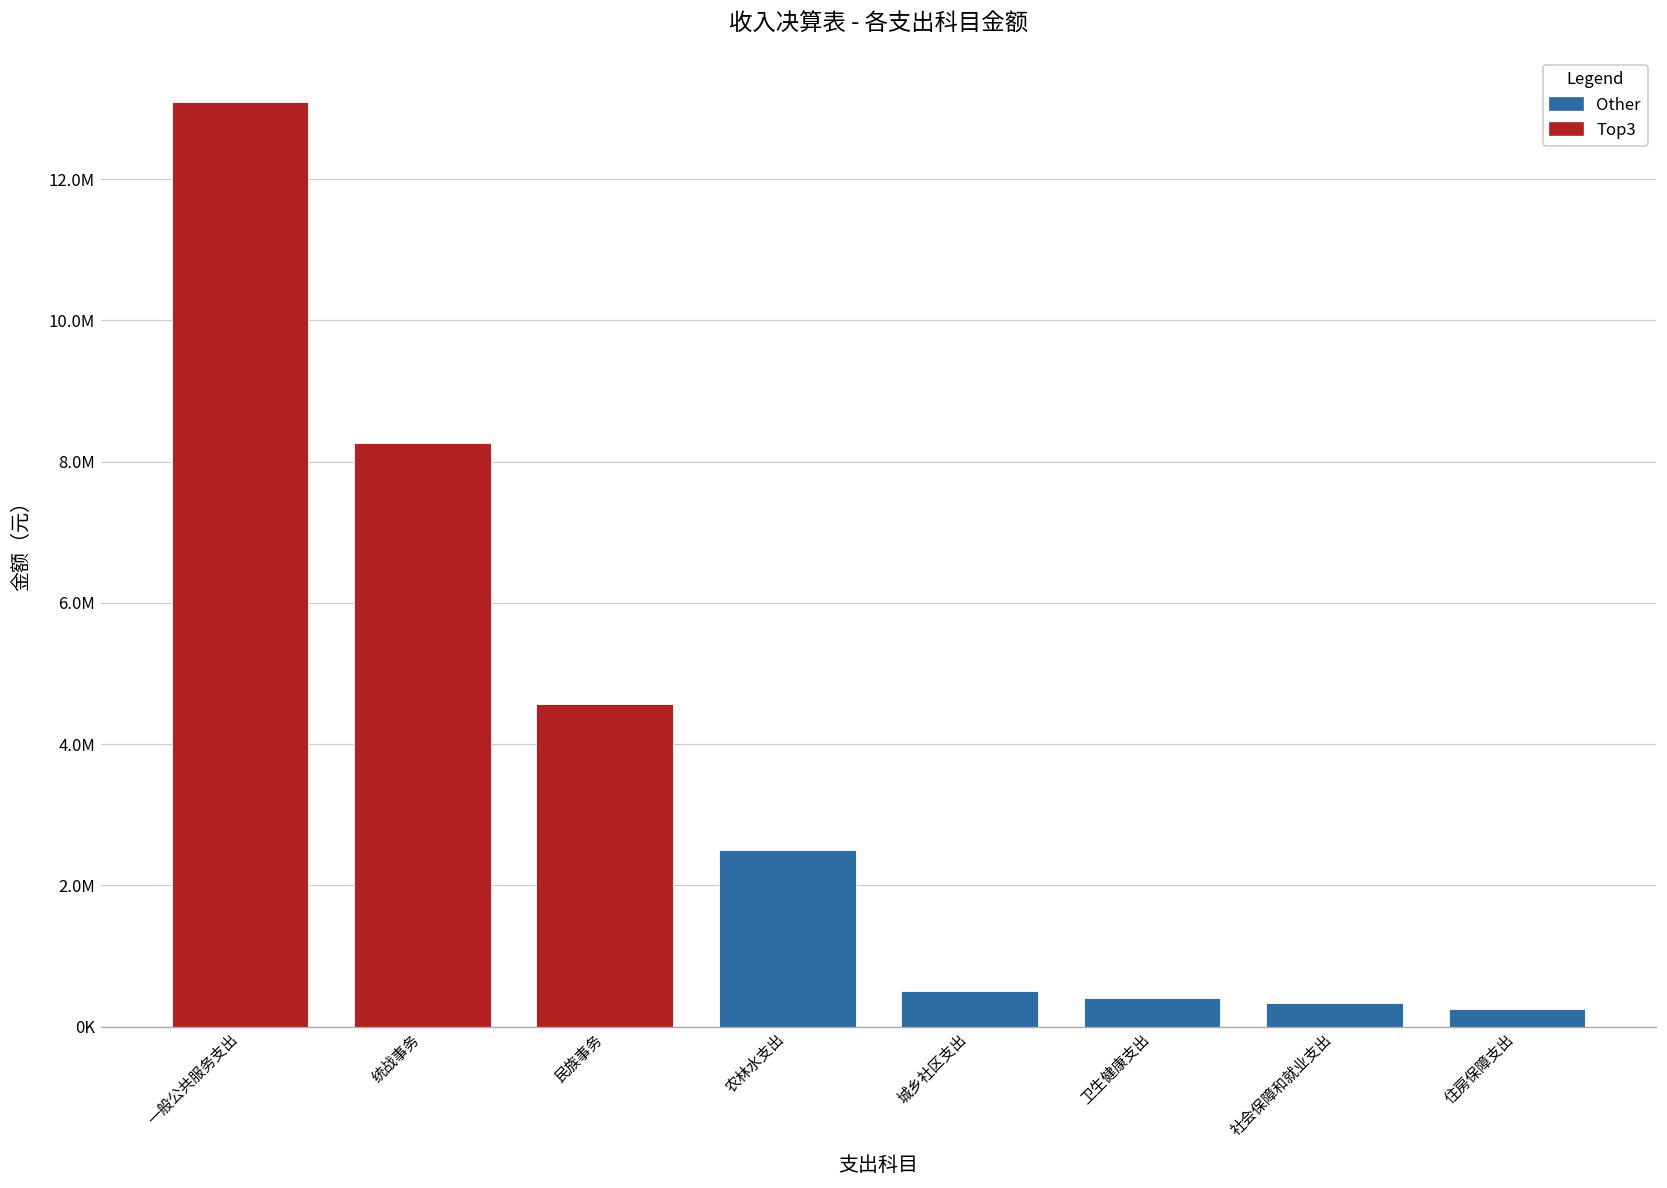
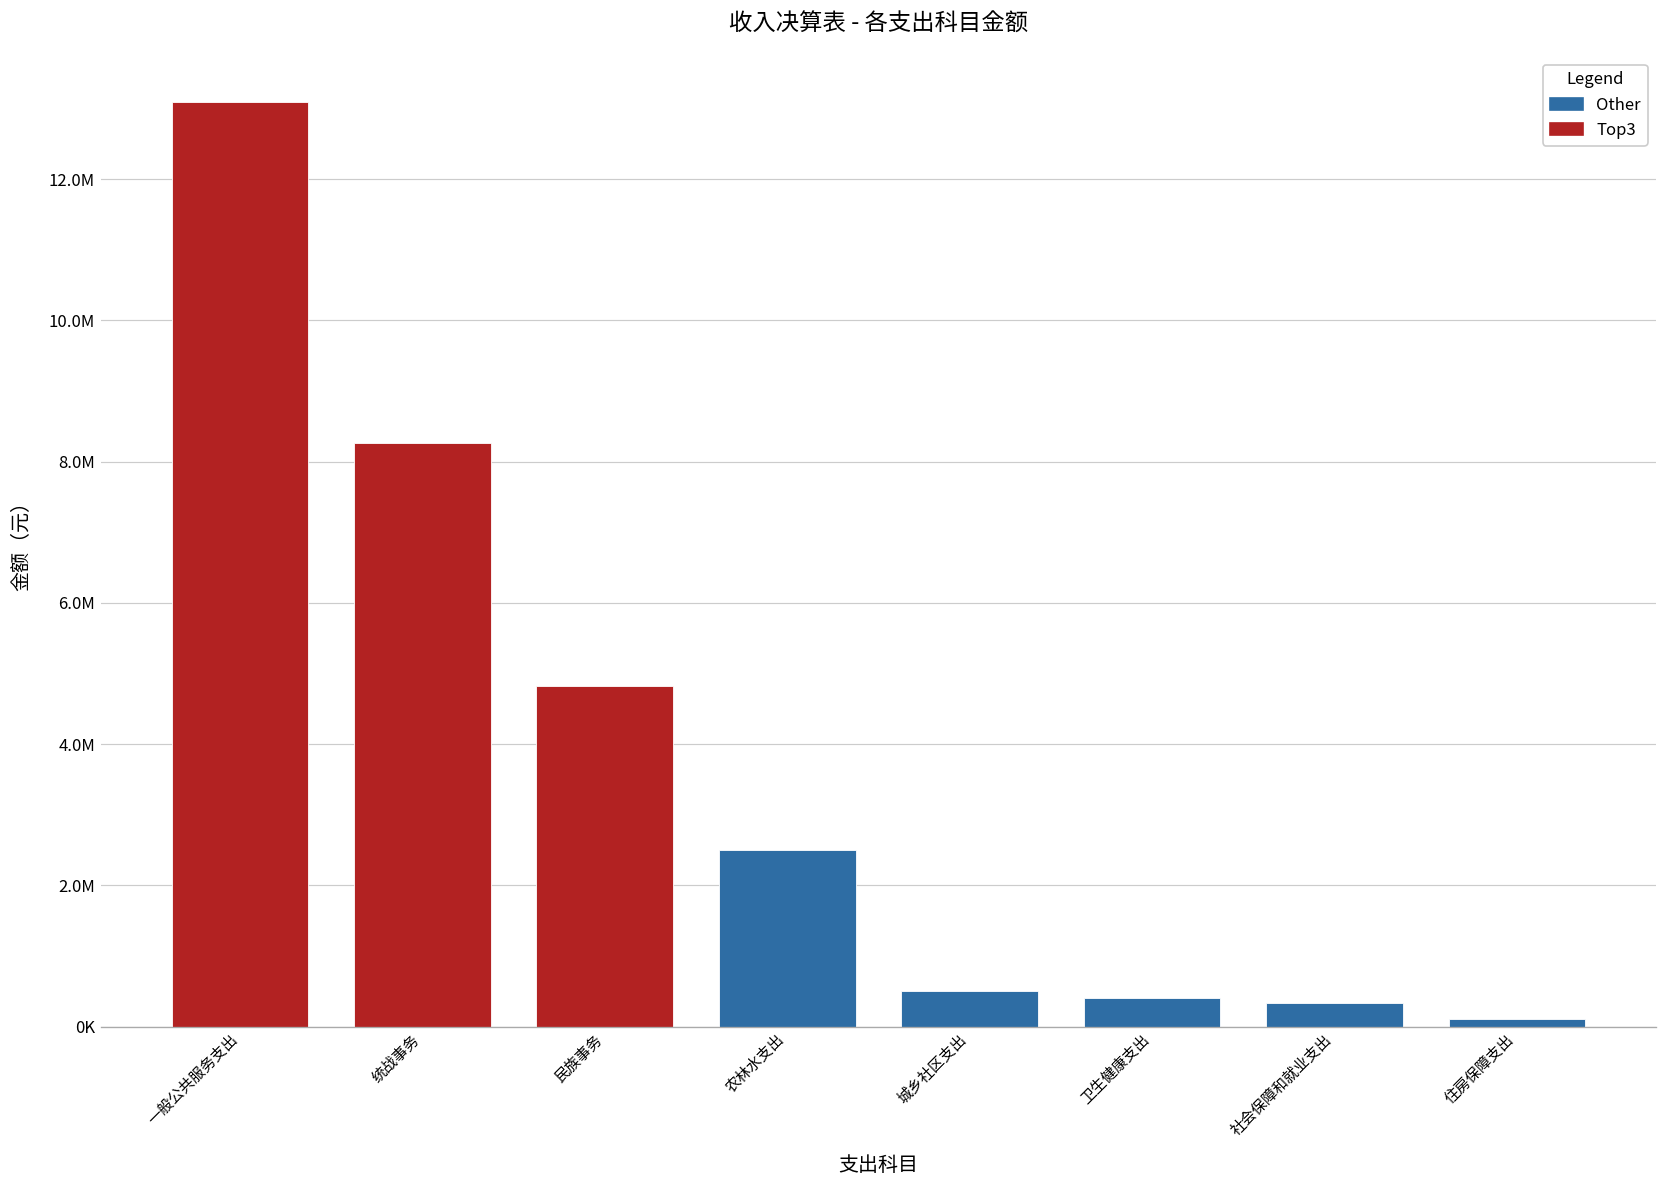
民族事务: 4600000 -> 4800000
住房保障支出: 300000 -> 100000
